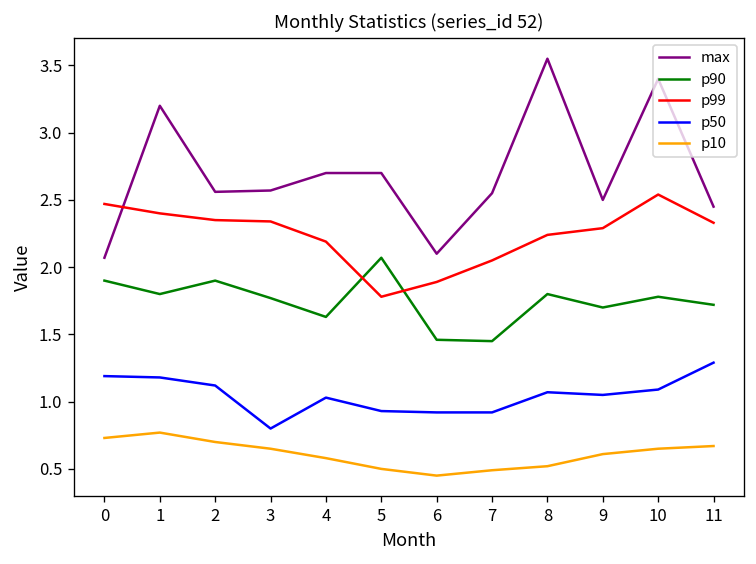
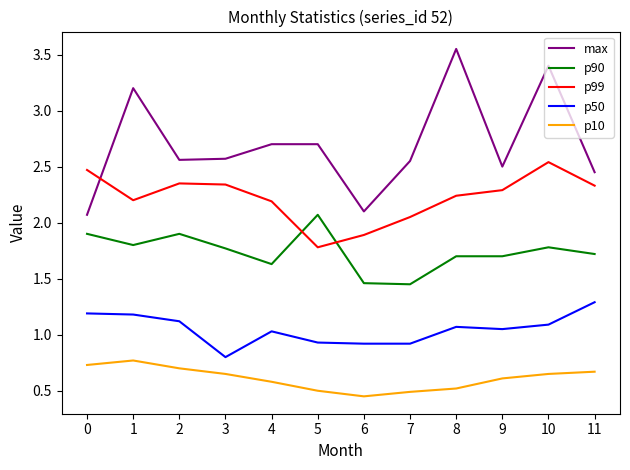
p99, 1: 2.4 -> 2.2
p90, 8: 1.8 -> 1.7
